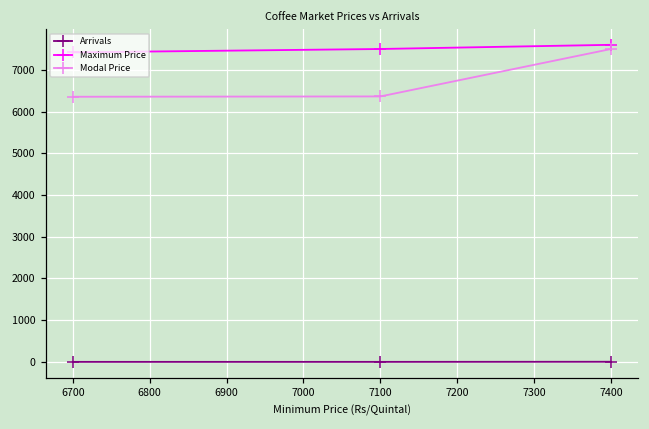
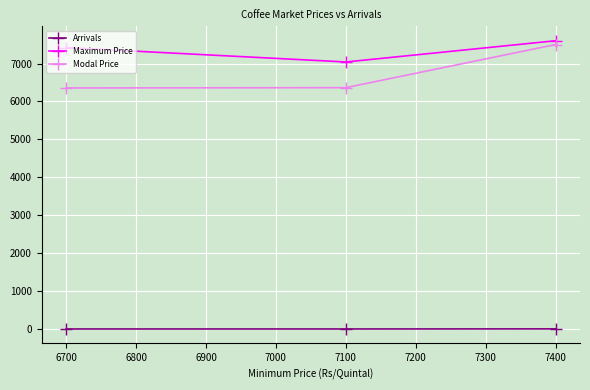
Maximum Price, 7100: 7500 -> 7000
